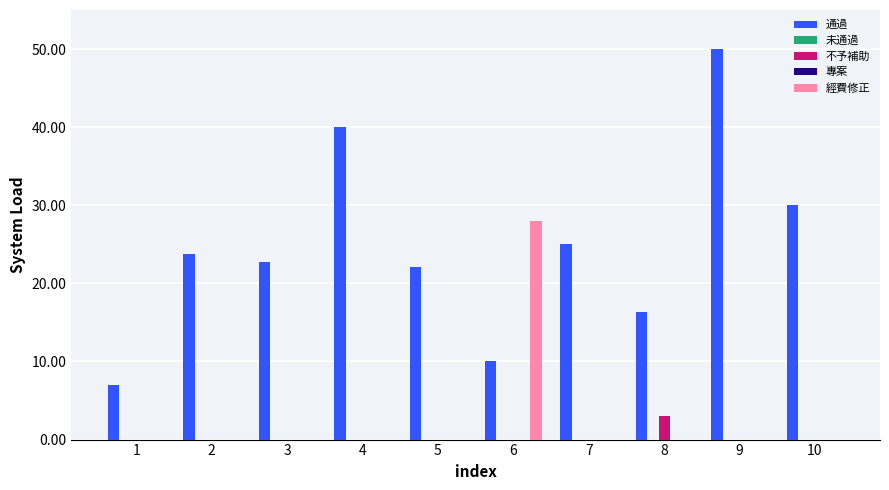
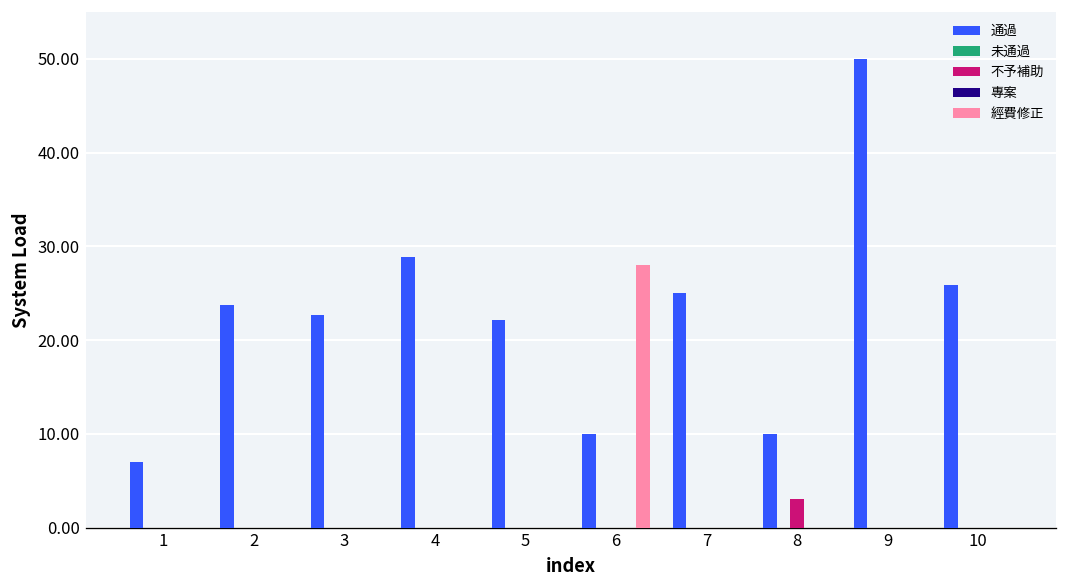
通過, 4: 40 -> 29
通過, 8: 16 -> 10
通過, 10: 30 -> 26
